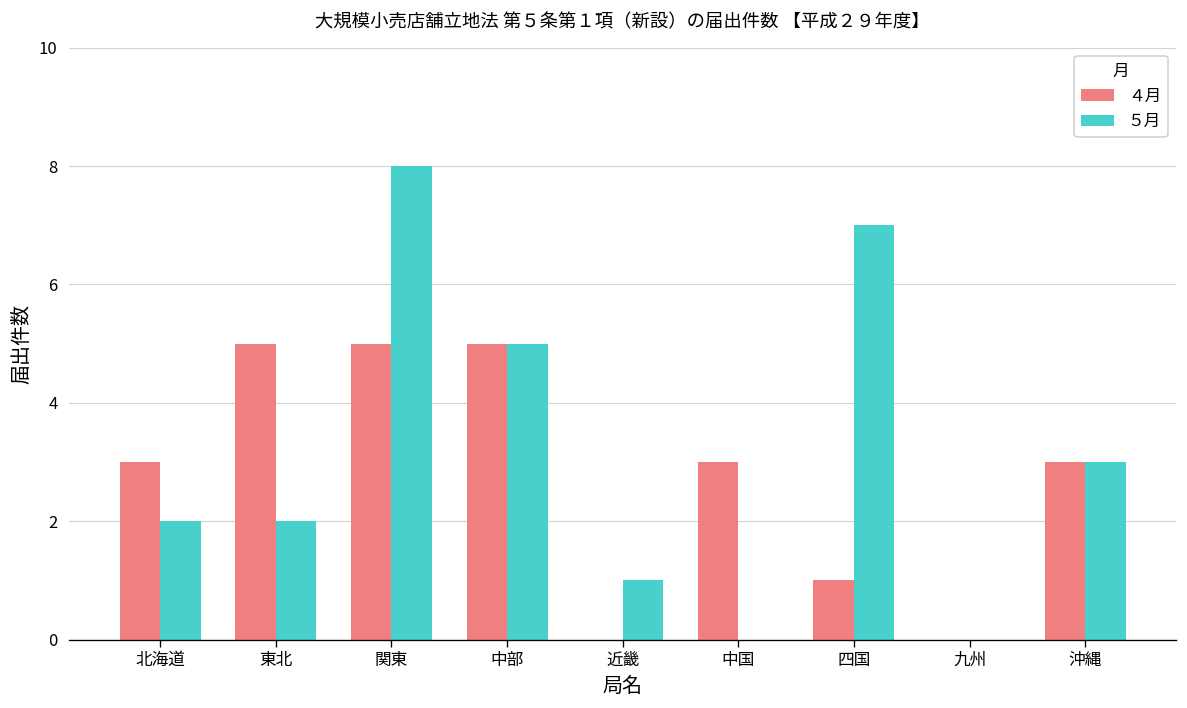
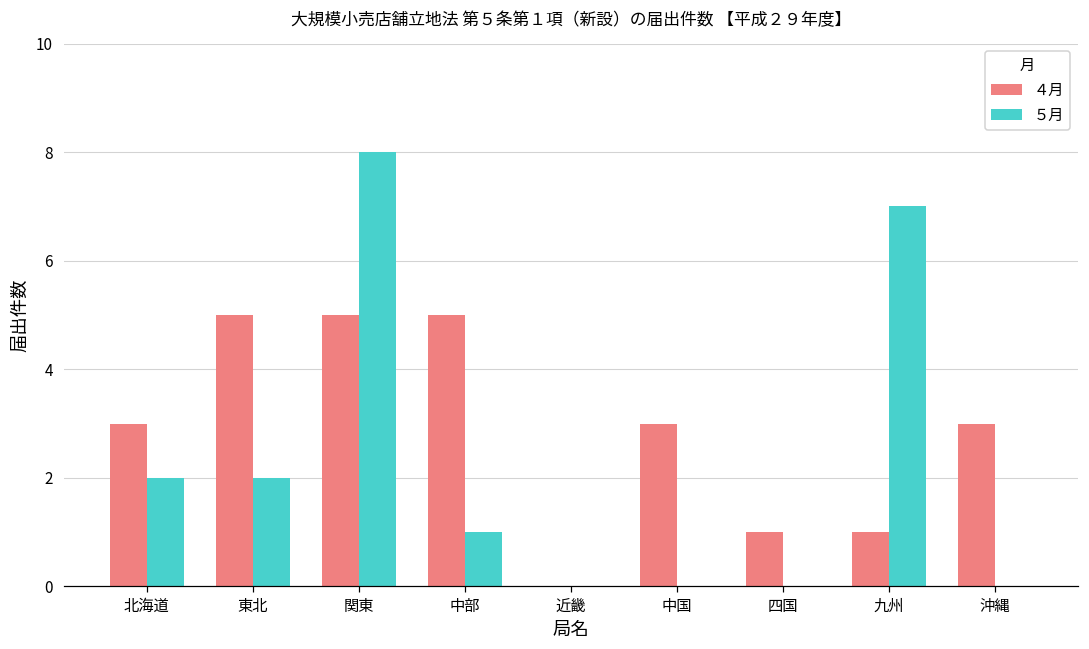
５月, 中部: 5 -> 1
５月, 近畿: 1 -> 0
５月, 四国: 7 -> 0
４月, 九州: 0 -> 1
５月, 九州: 0 -> 7
５月, 沖縄: 3 -> 0
